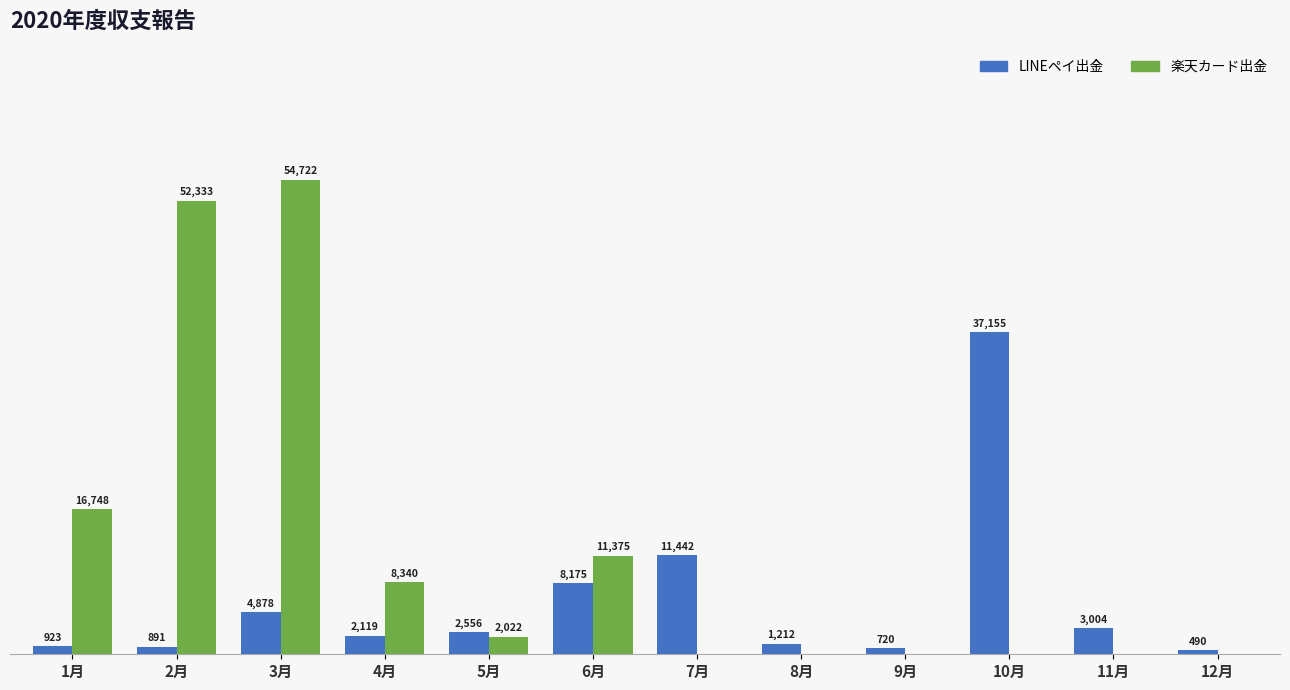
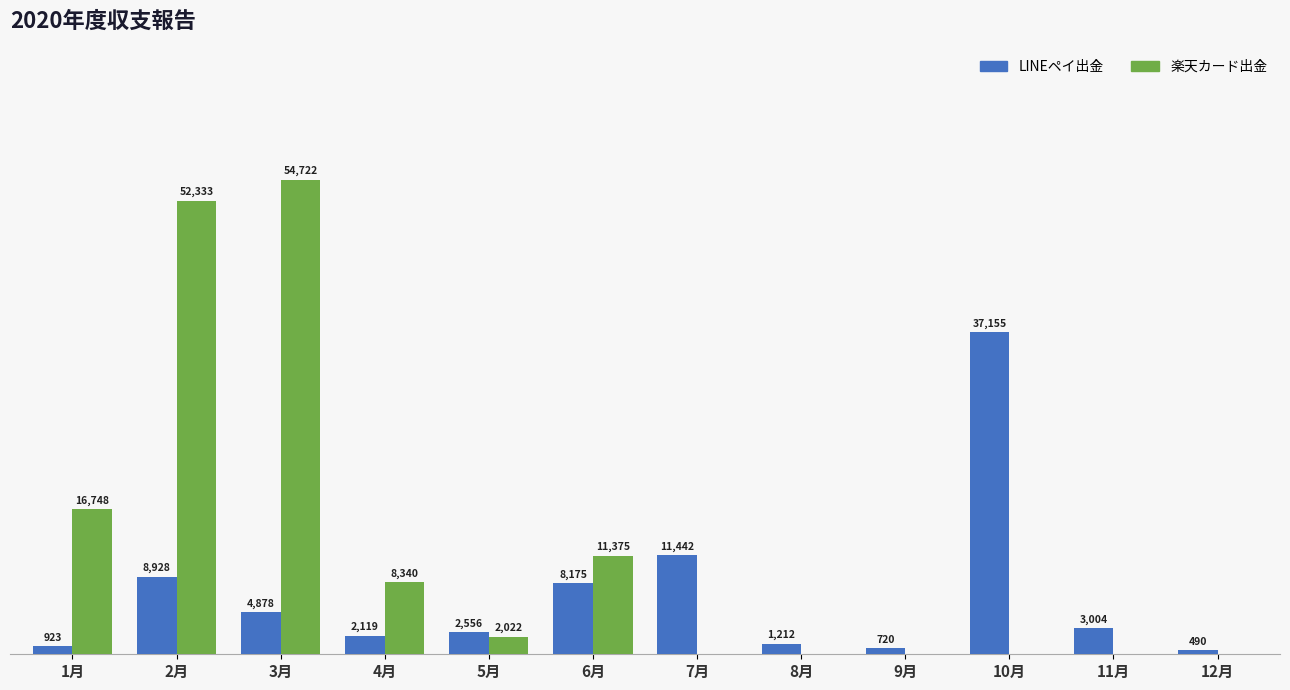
LINEペイ出金, 2月: 891 -> 8,928
